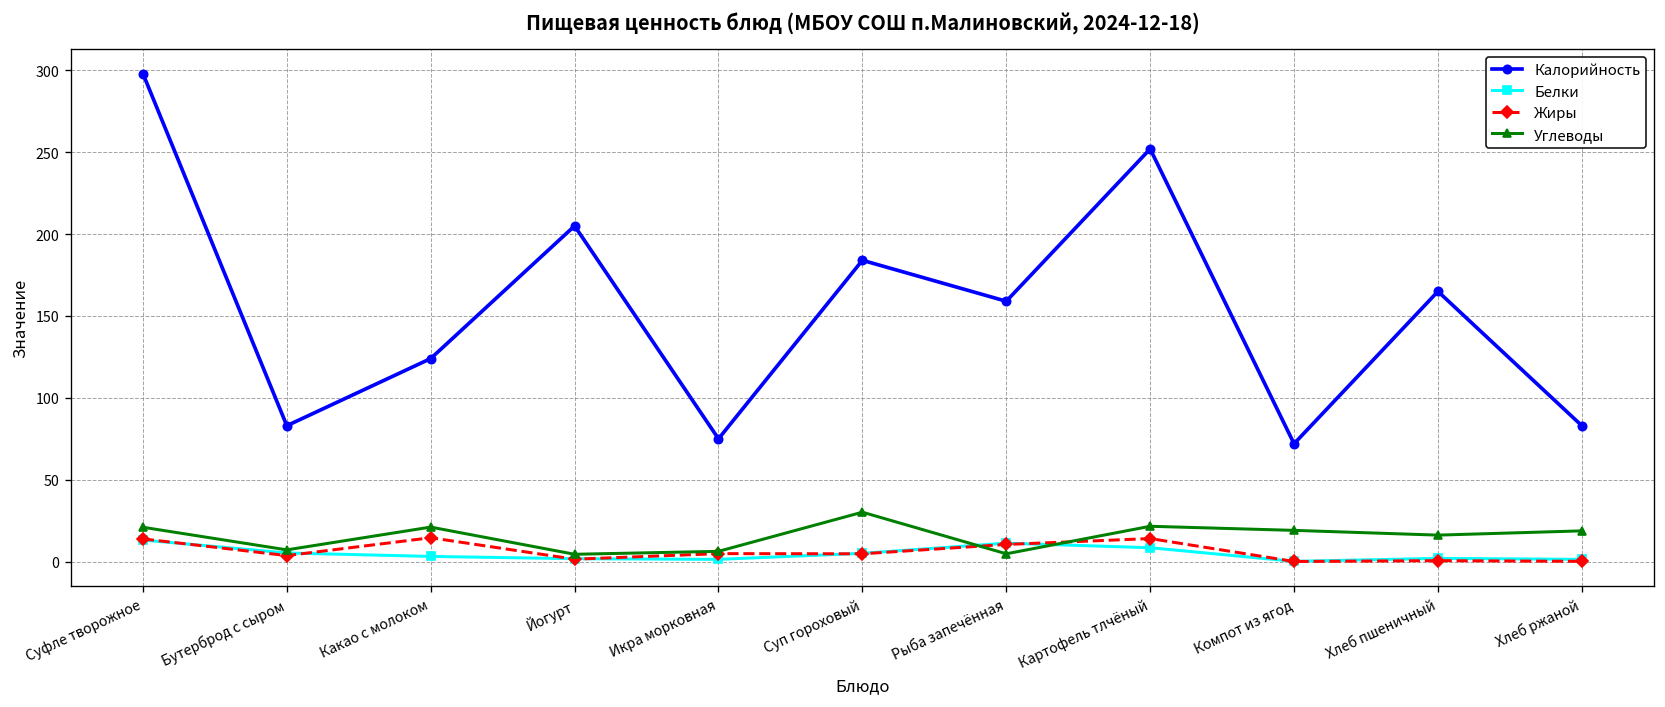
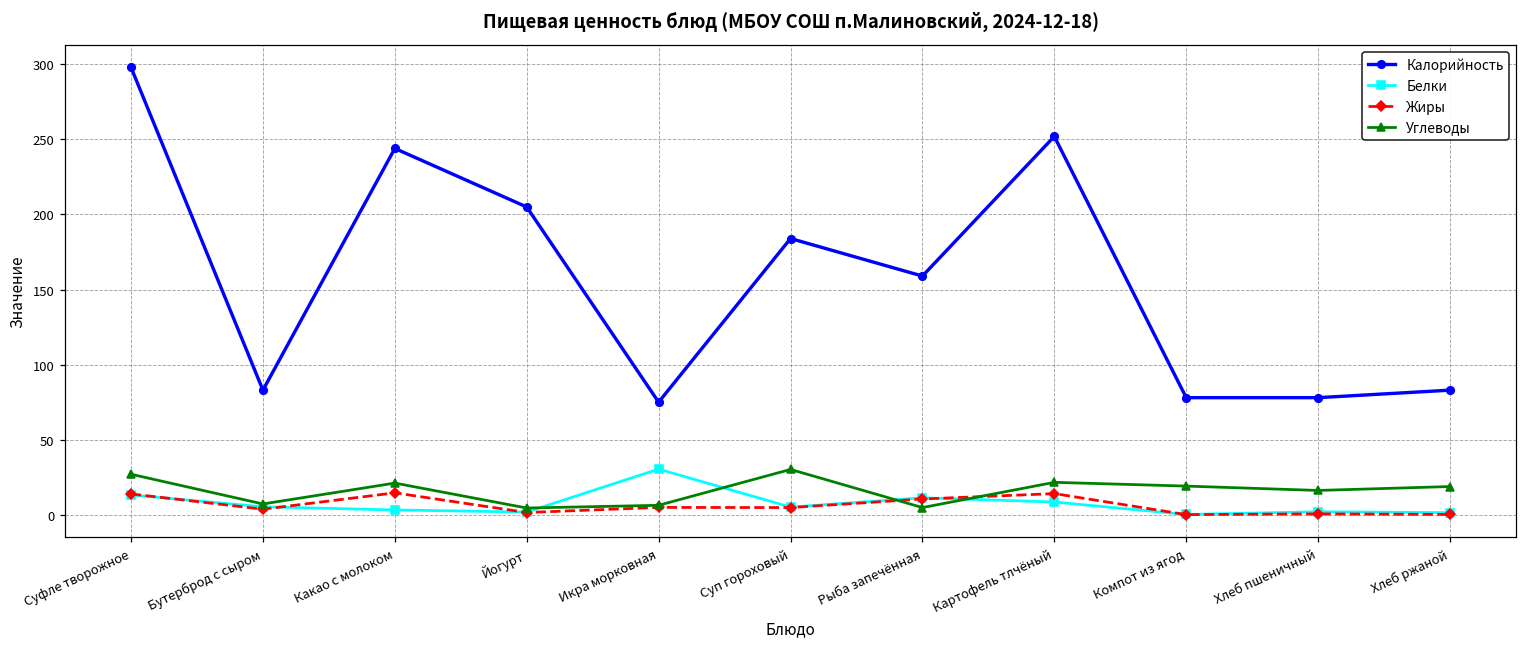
Углеводы, Суфле творожное: 21 -> 27
Калорийность, Какао с молоком: 124 -> 244
Белки, Икра морковная: 1 -> 30
Калорийность, Компот из ягод: 72 -> 78
Калорийность, Хлеб пшеничный: 165 -> 78
